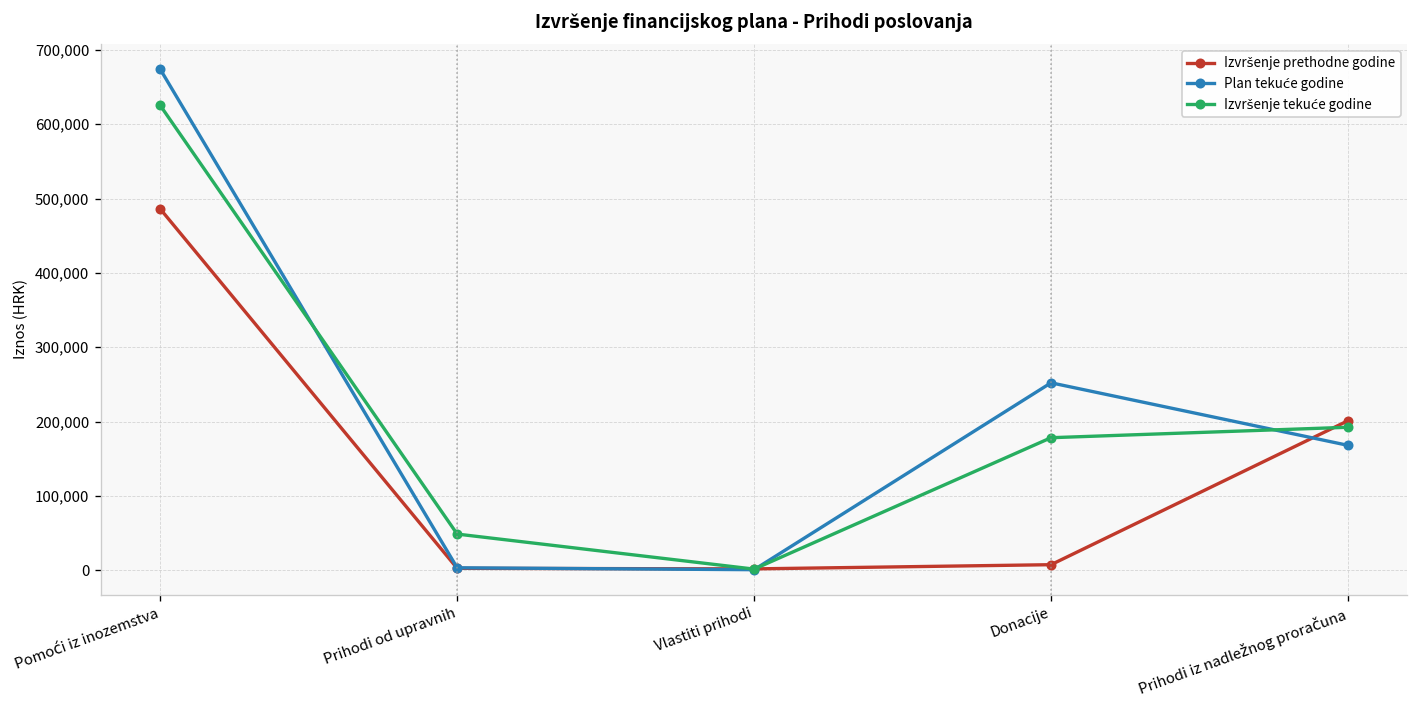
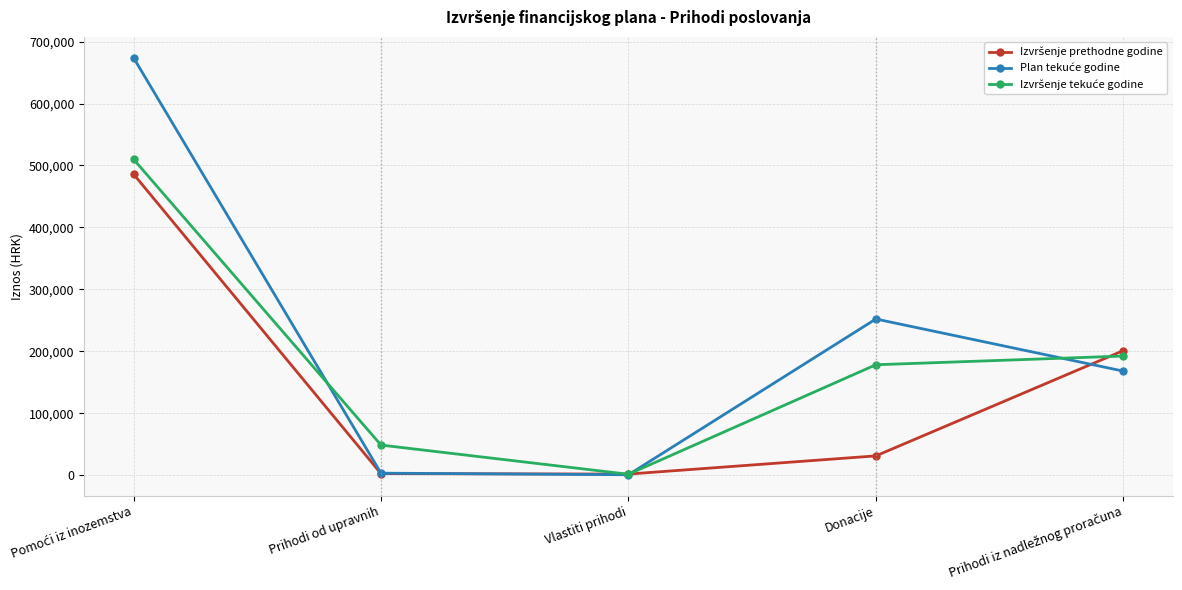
Izvršenje tekuće godine, Pomoći iz inozemstva: 630,000 -> 510,000
Izvršenje prethodne godine, Donacije: 10,000 -> 30,000
